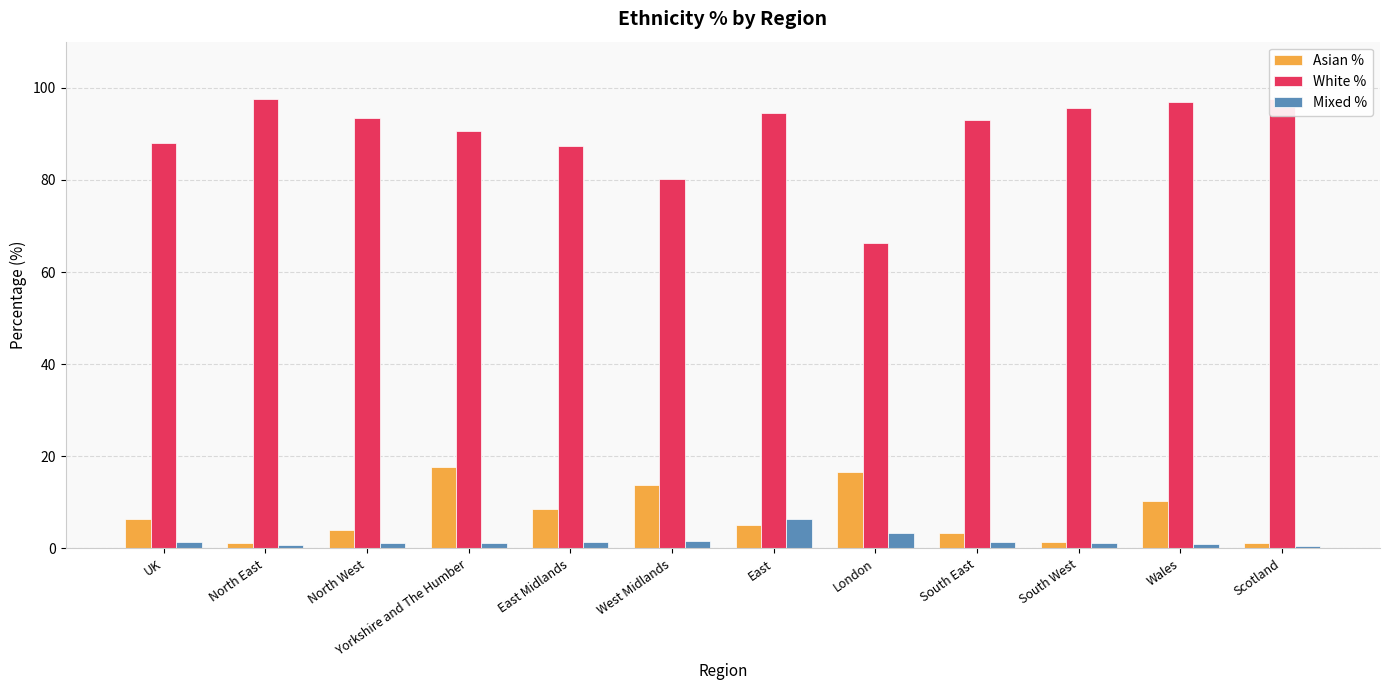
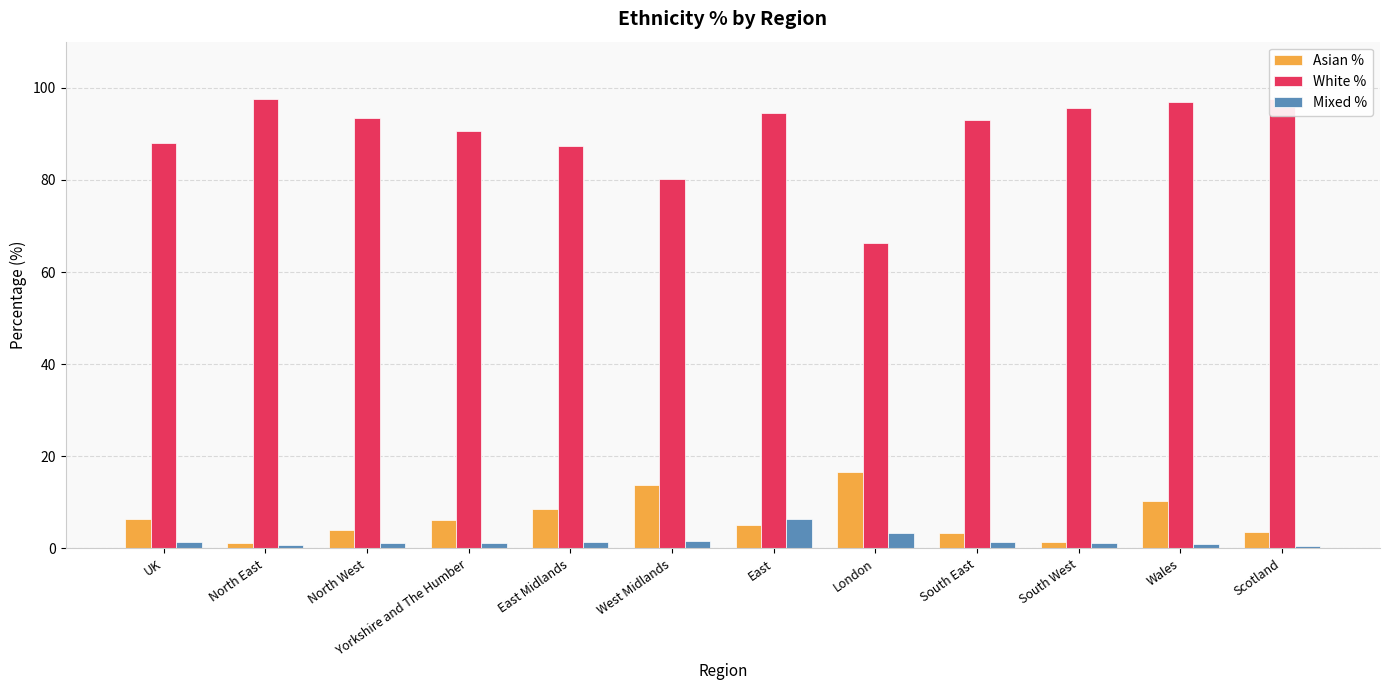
Asian %, Yorkshire and The Humber: 18 -> 6
Asian %, Scotland: 1 -> 4
